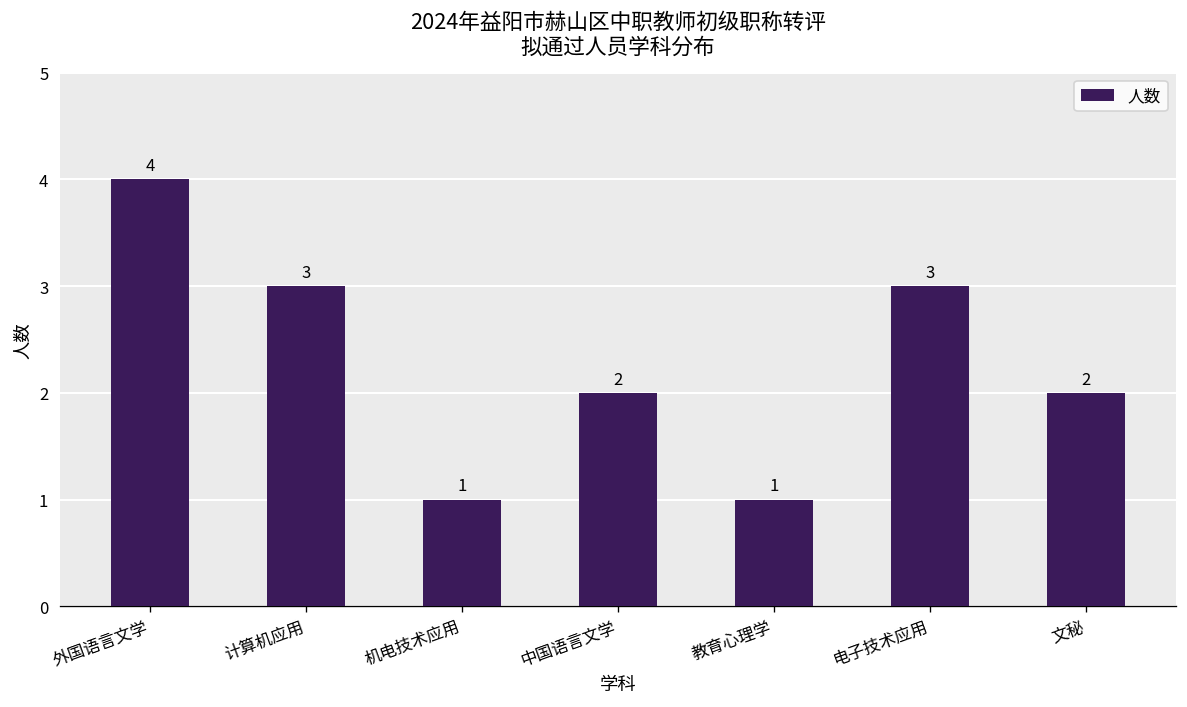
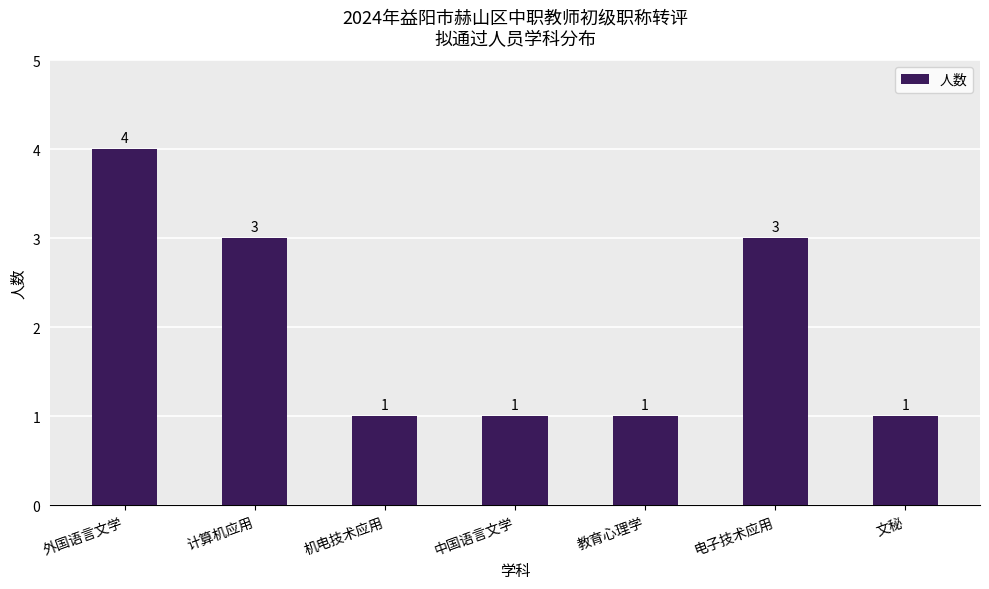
中国语言文学: 2 -> 1
文秘: 2 -> 1
